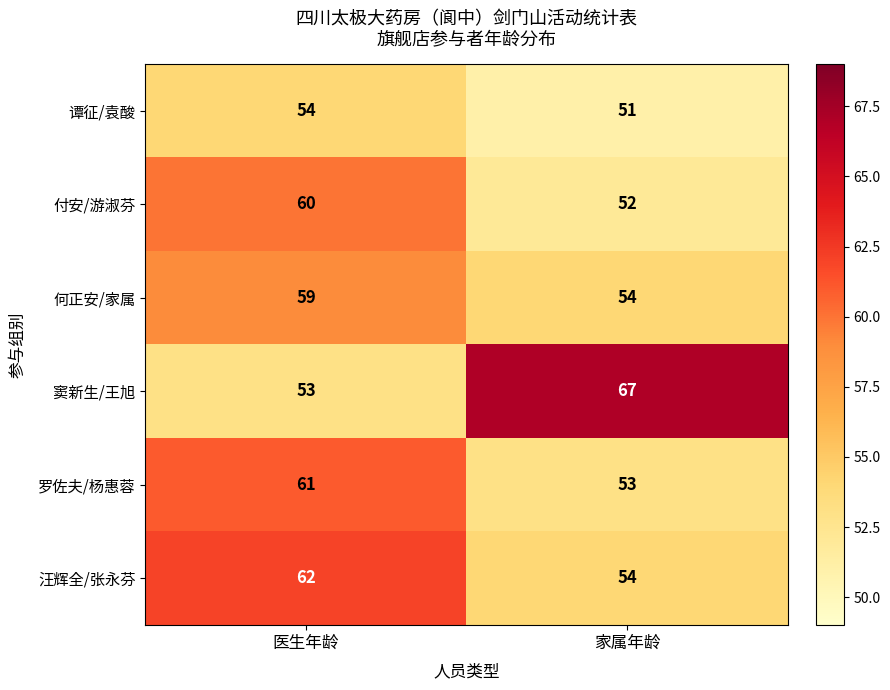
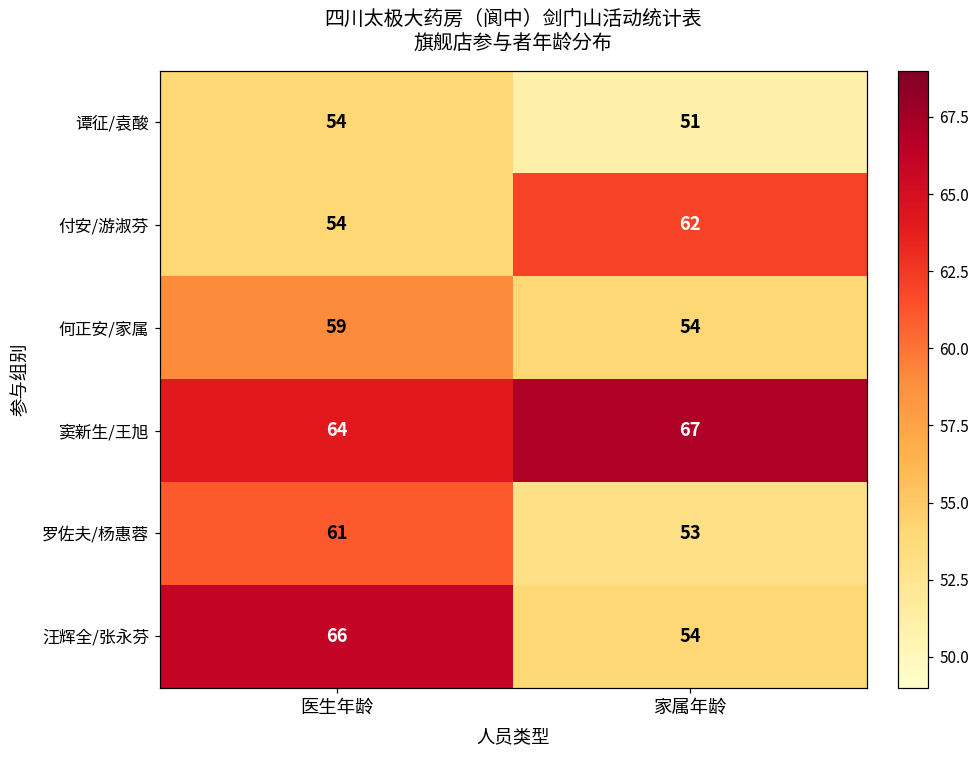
付安/游淑芬, 医生年龄: 60 -> 54
付安/游淑芬, 家属年龄: 52 -> 62
窦新生/王旭, 医生年龄: 53 -> 64
汪辉全/张永芬, 医生年龄: 62 -> 66
